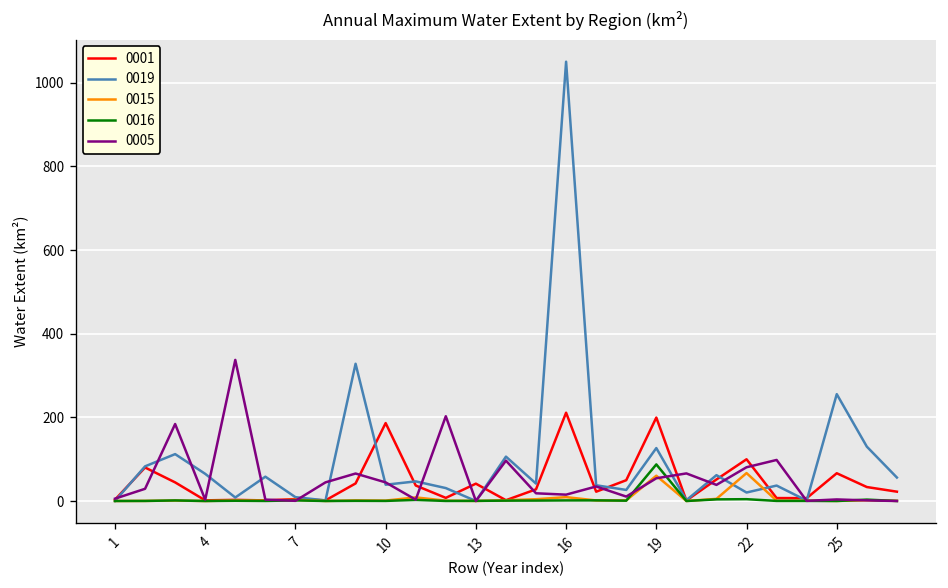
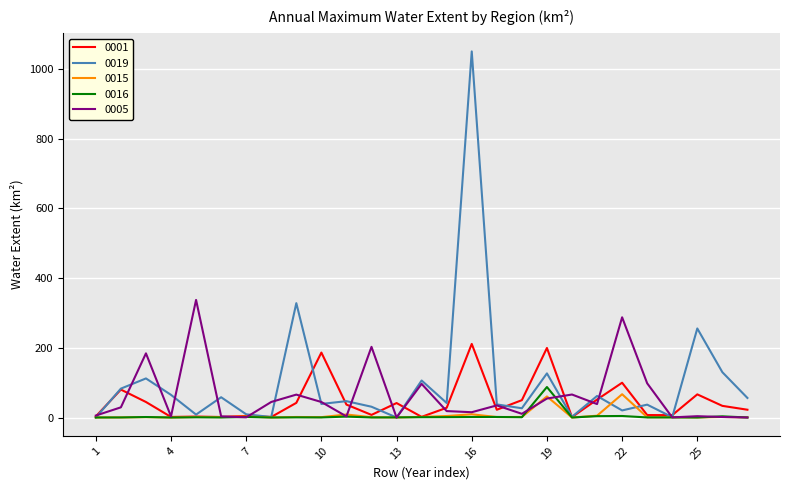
0005, 22: 80 -> 290
